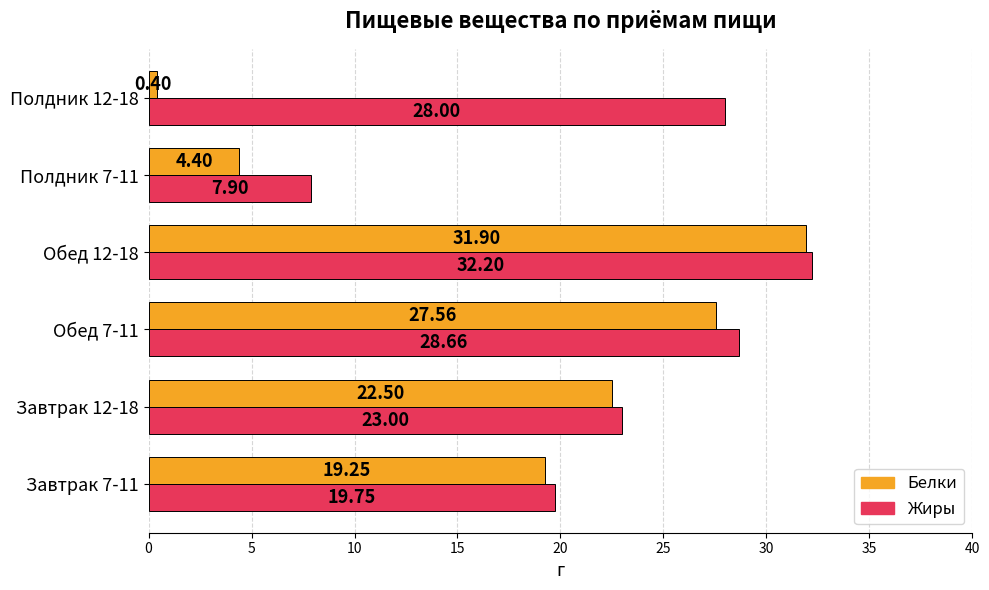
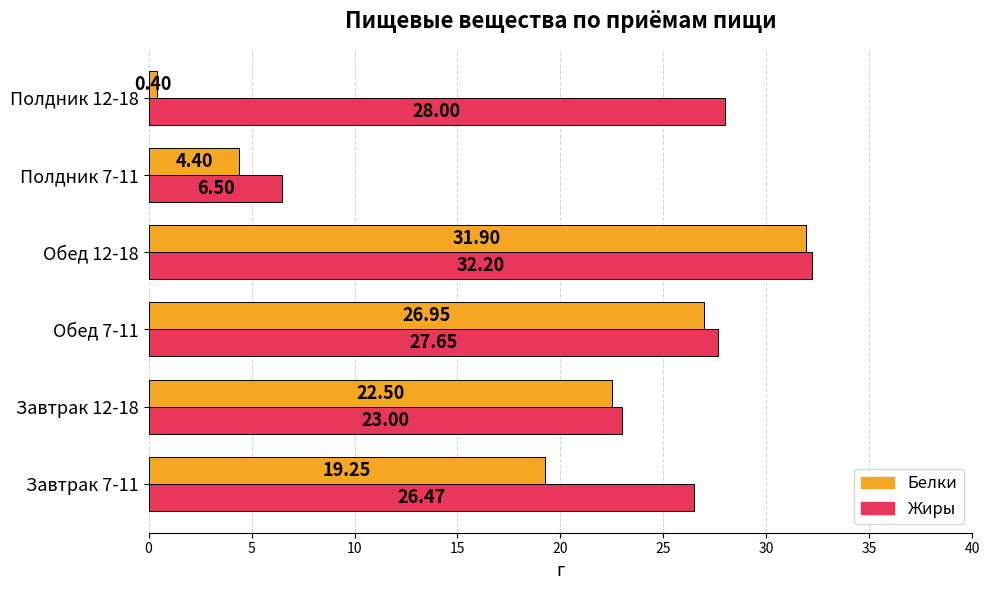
Жиры, Полдник 7-11: 7.90 -> 6.50
Белки, Обед 7-11: 27.56 -> 26.95
Жиры, Обед 7-11: 28.66 -> 27.65
Жиры, Завтрак 7-11: 19.75 -> 26.47
